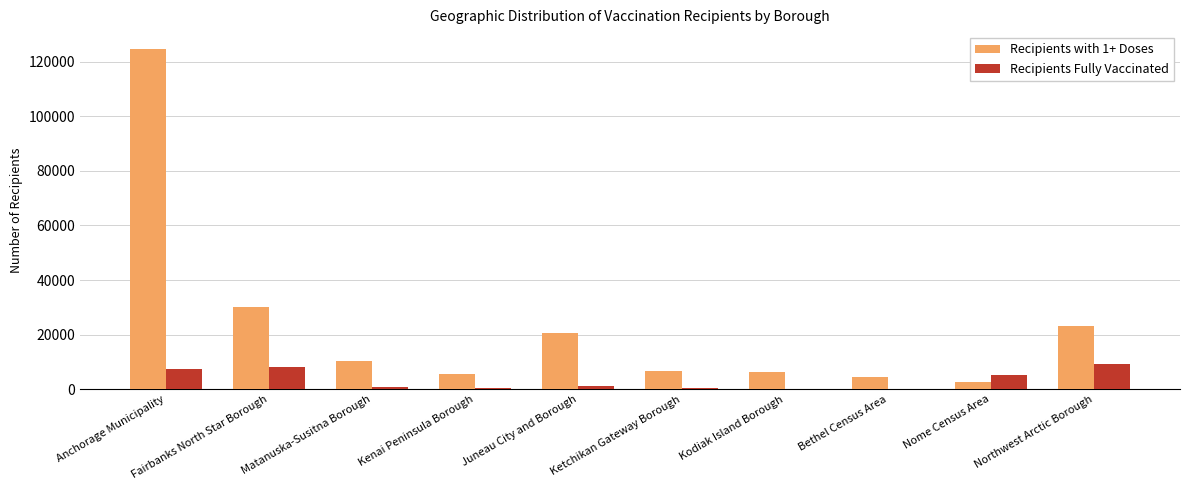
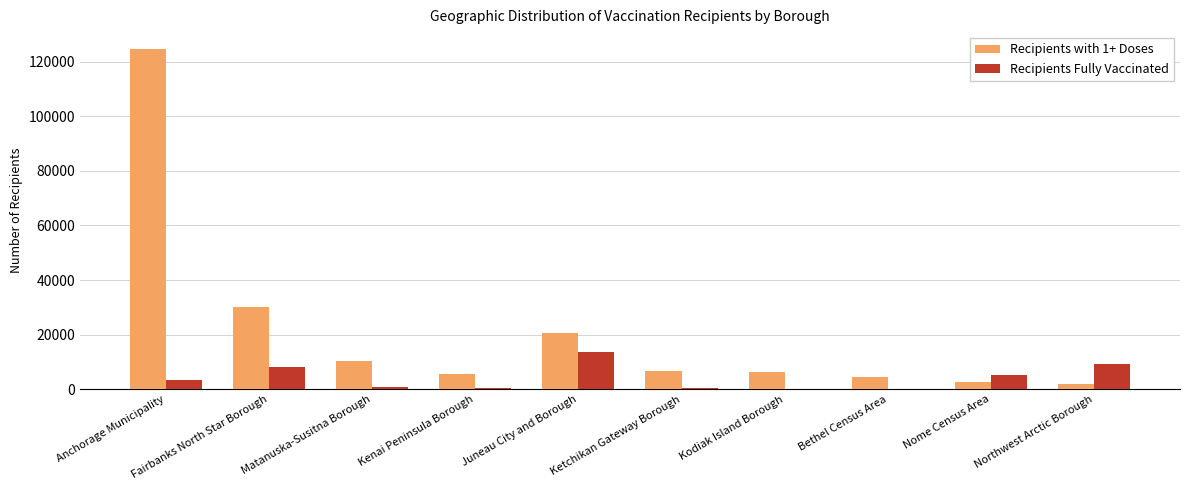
Recipients Fully Vaccinated, Anchorage Municipality: 7000 -> 3000
Recipients Fully Vaccinated, Juneau City and Borough: 1000 -> 14000
Recipients with 1+ Doses, Northwest Arctic Borough: 23000 -> 2000
